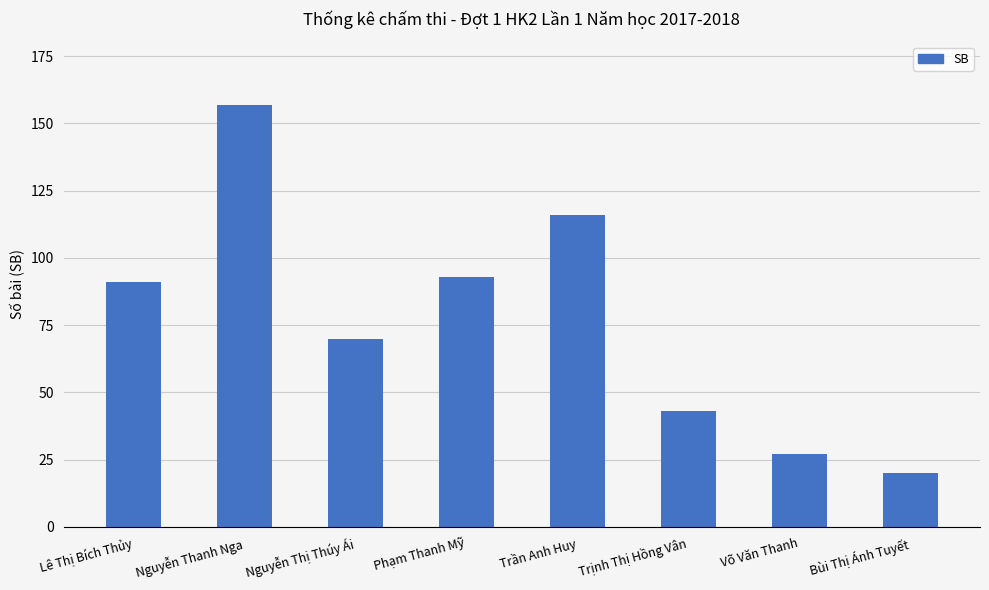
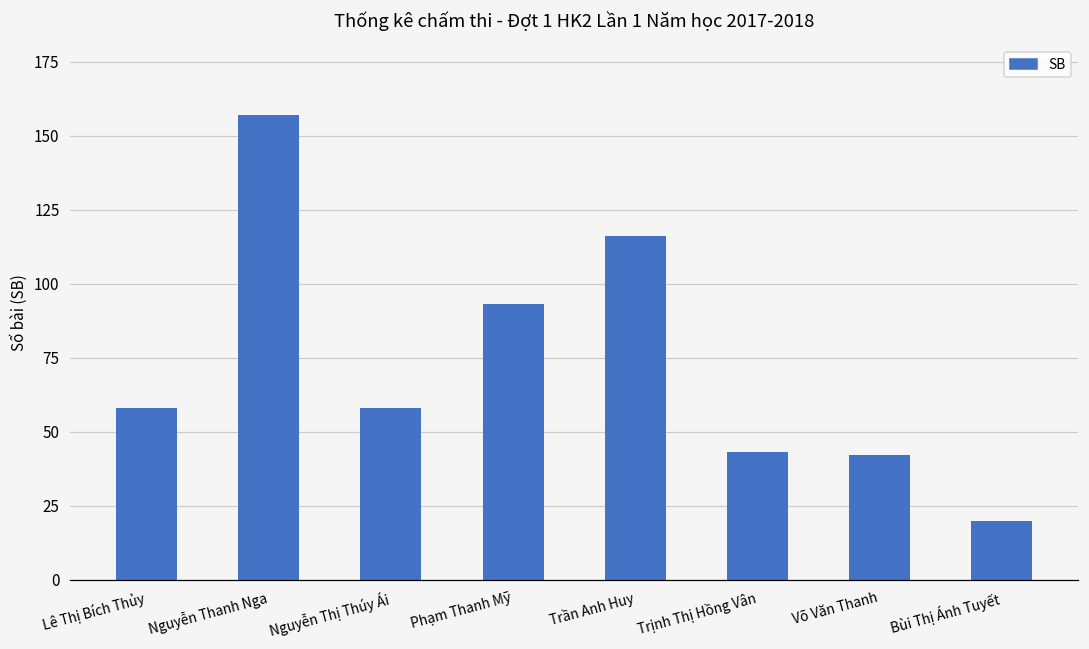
Lê Thị Bích Thủy: 91 -> 58
Nguyễn Thị Thúy Ái: 70 -> 58
Võ Văn Thanh: 27 -> 42
